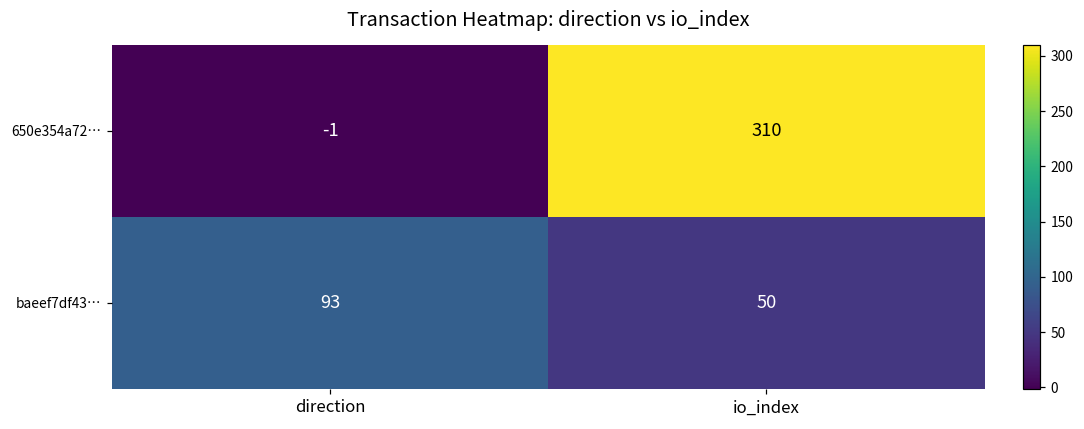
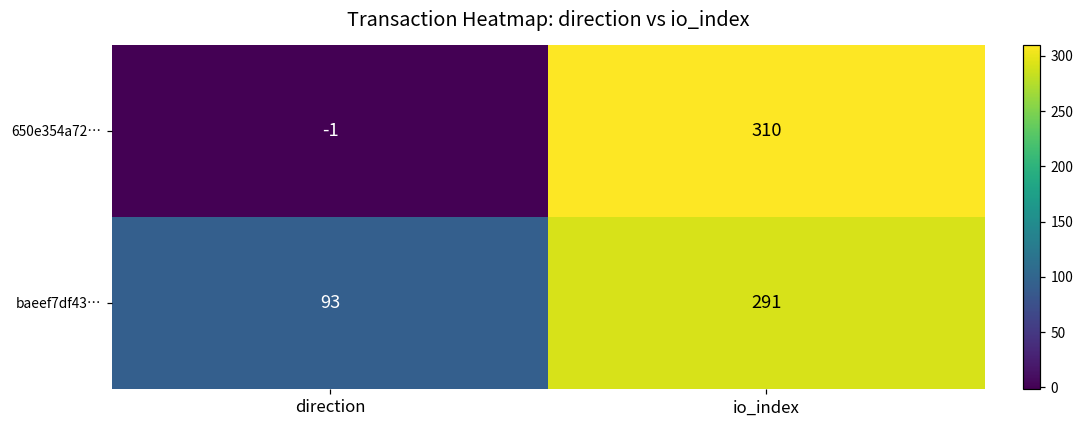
baeef7df43…, io_index: 50 -> 291
